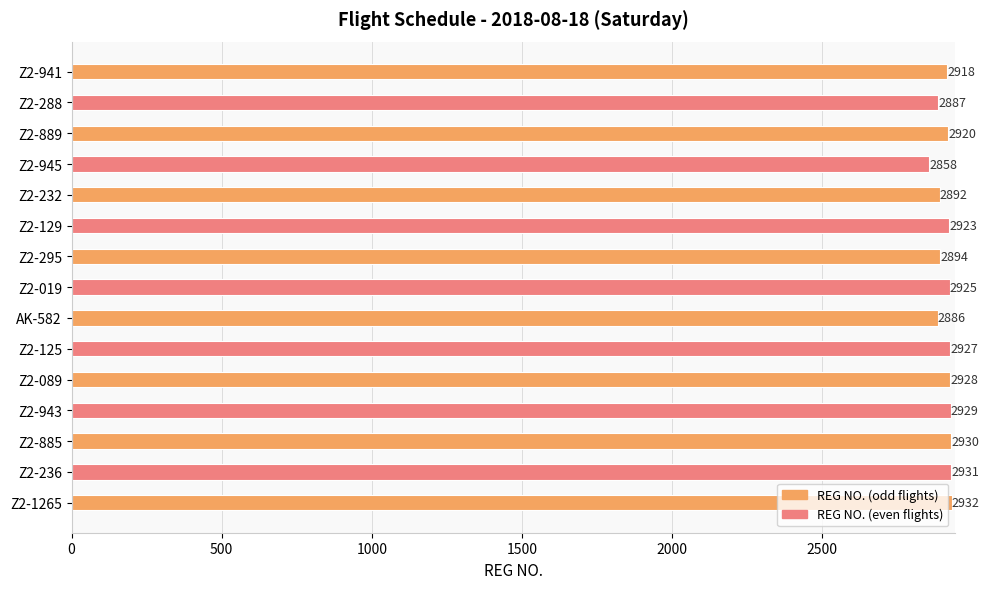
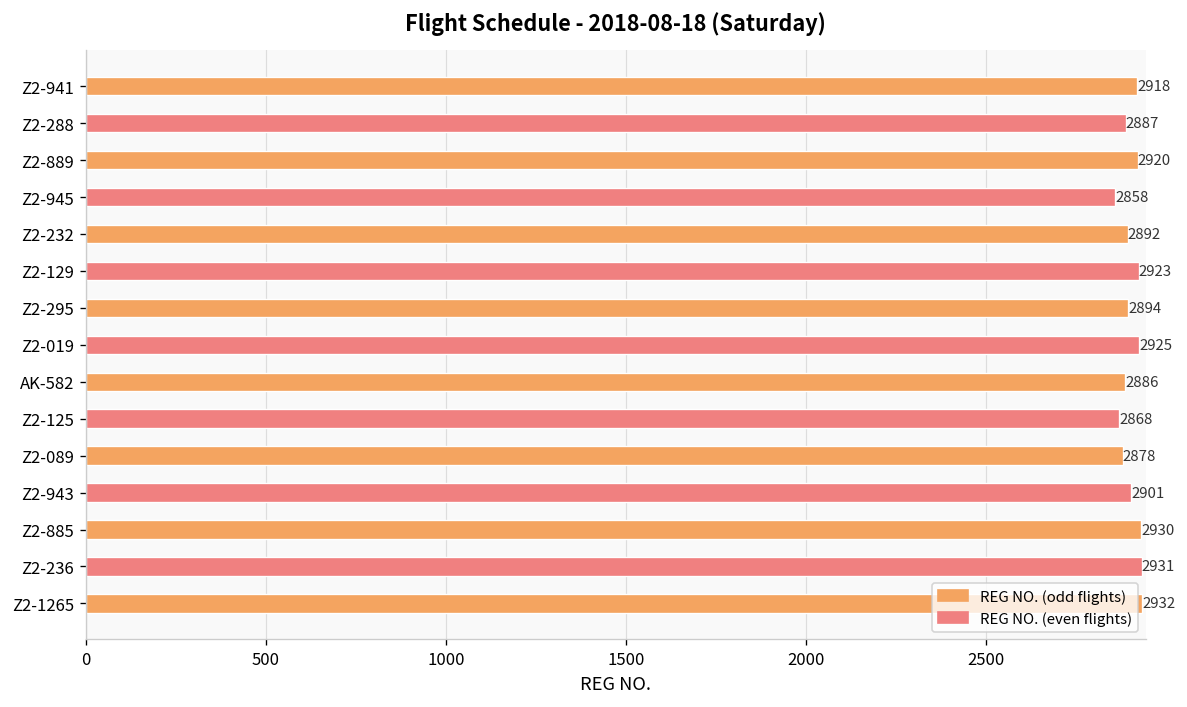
Z2-125: 2927 -> 2868
Z2-089: 2928 -> 2878
Z2-943: 2929 -> 2901
